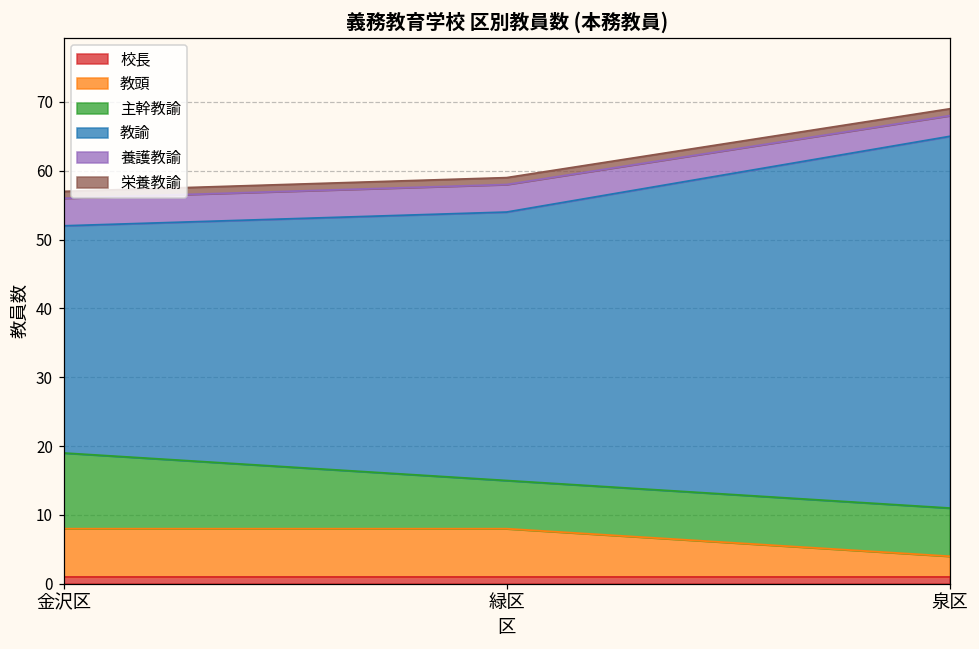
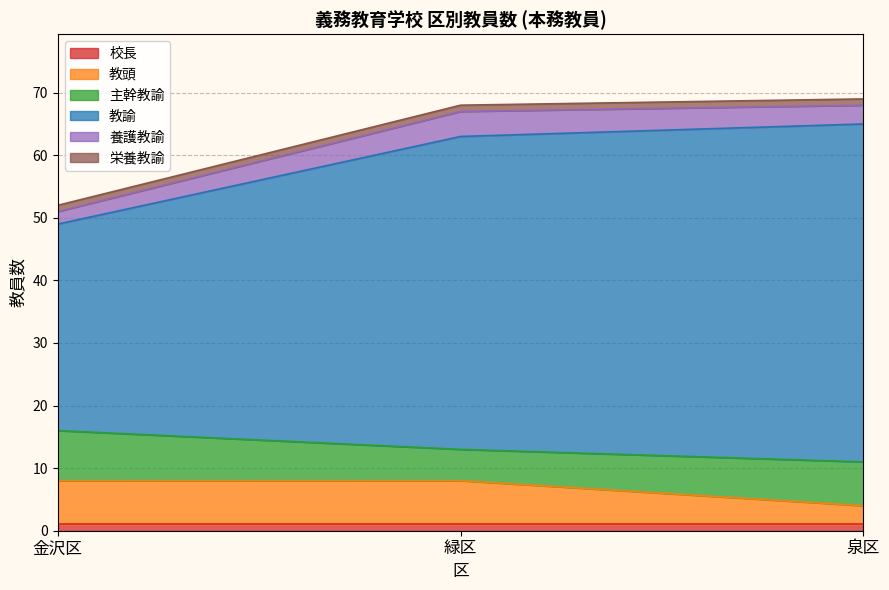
主幹教諭, 金沢区: 11 -> 8
養護教諭, 金沢区: 4 -> 2
主幹教諭, 緑区: 7 -> 5
教諭, 緑区: 39 -> 50
